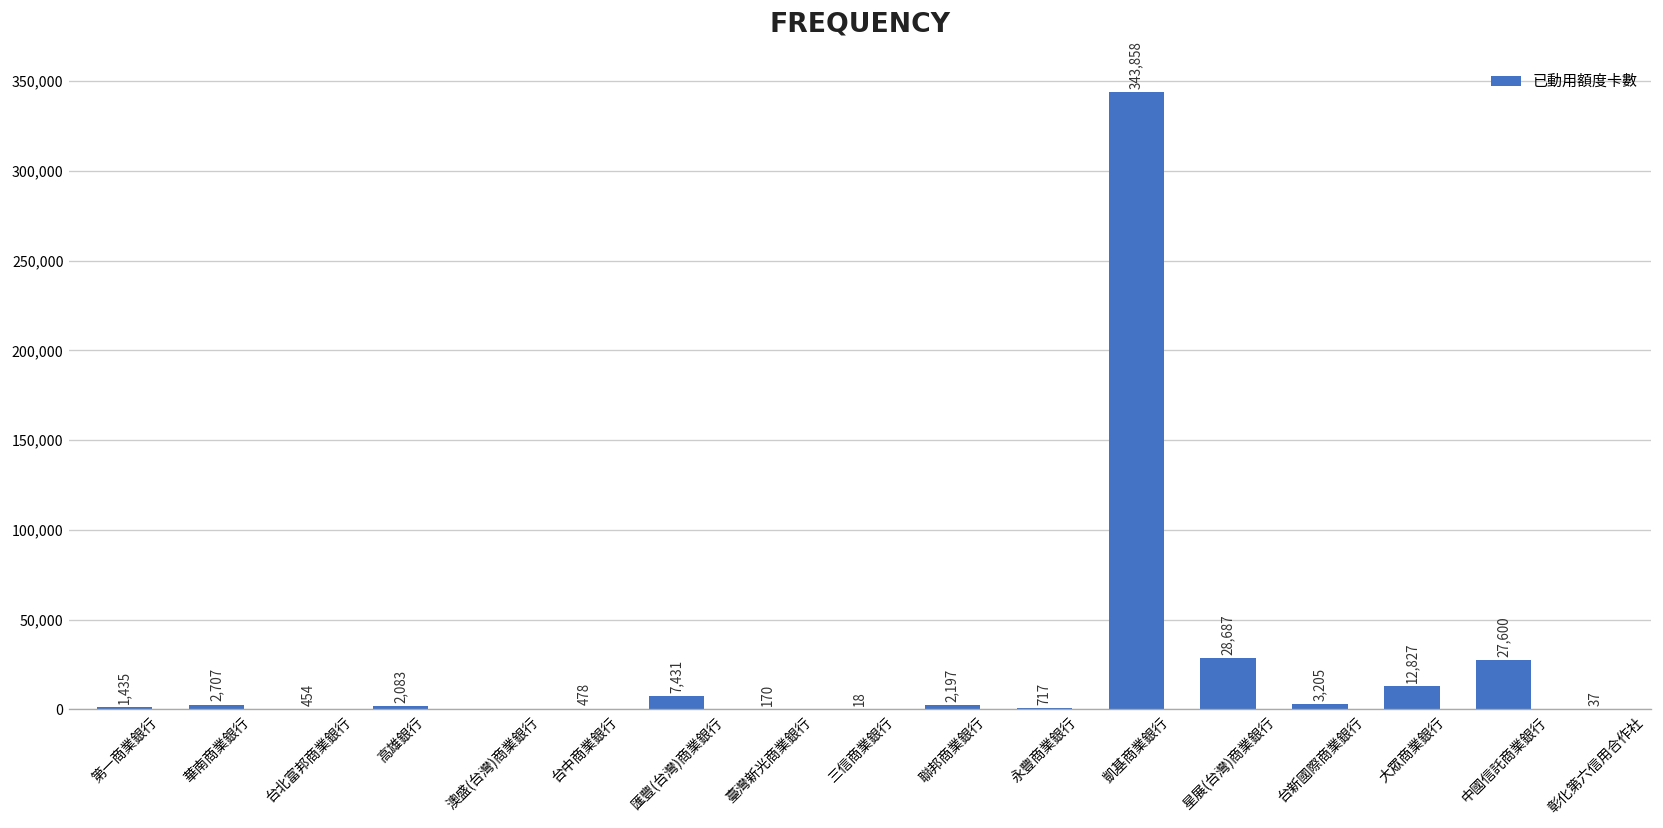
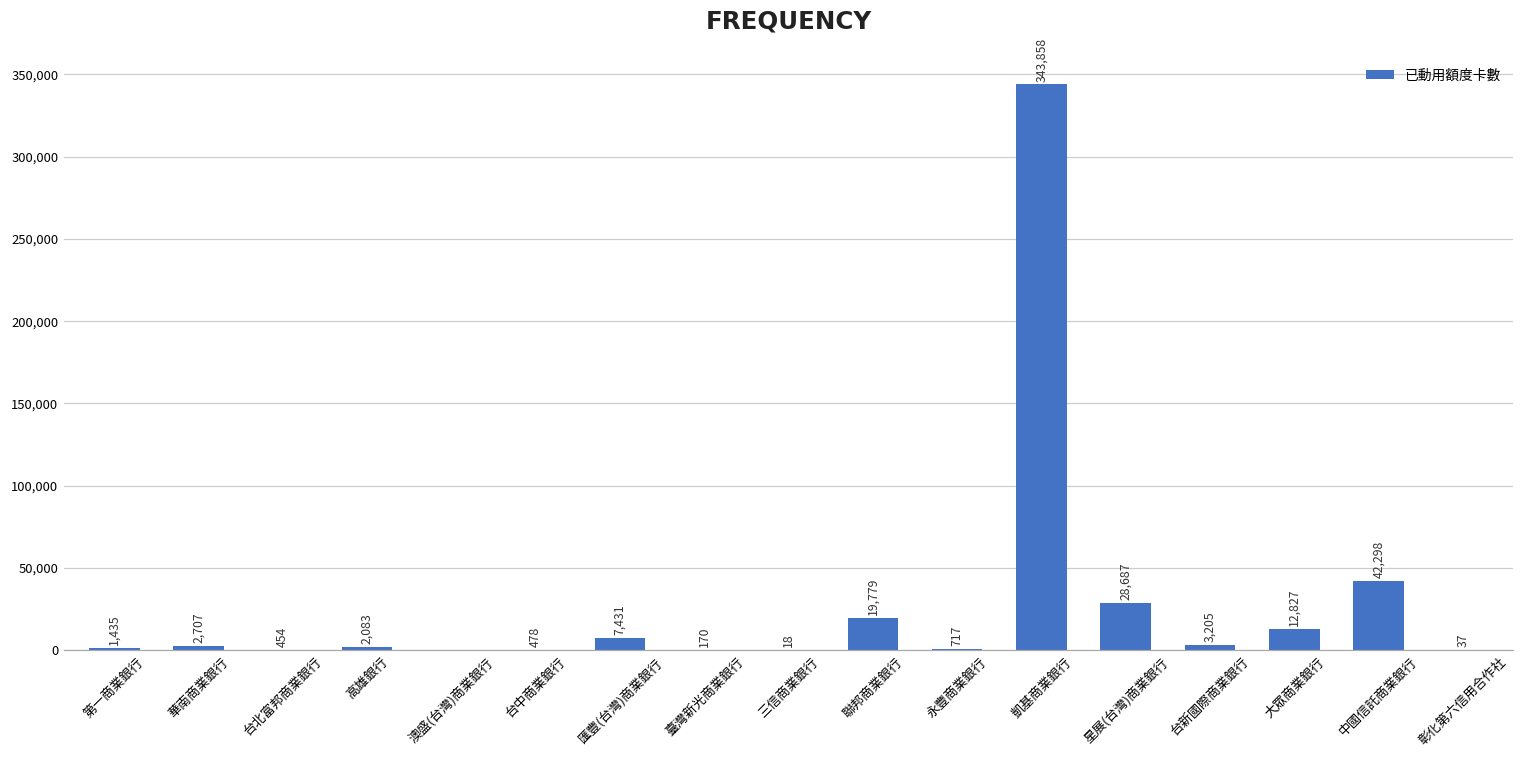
聯邦商業銀行: 2,197 -> 19,779
中國信託商業銀行: 27,600 -> 42,298
